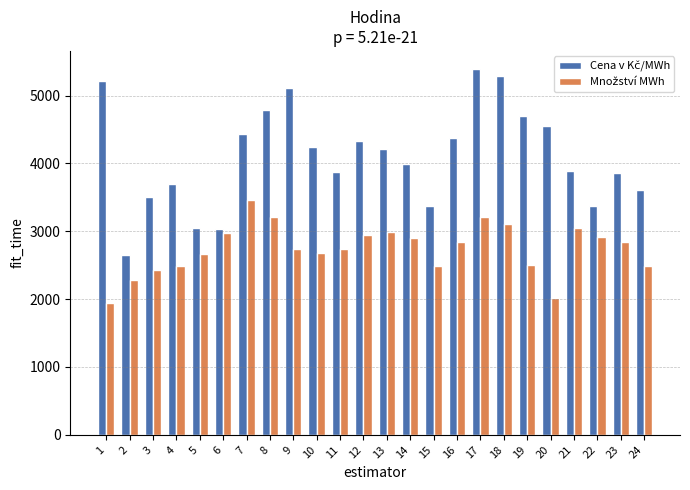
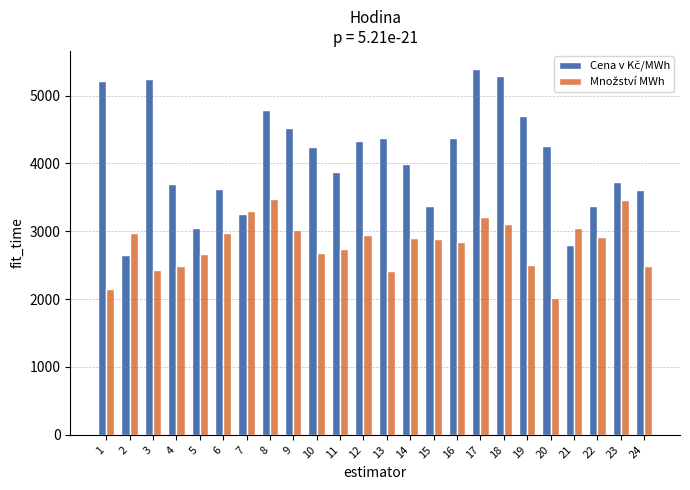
Množství MWh, 1: 1900 -> 2100
Množství MWh, 2: 2300 -> 3000
Cena v Kč/MWh, 3: 3500 -> 5200
Cena v Kč/MWh, 6: 3000 -> 3600
Cena v Kč/MWh, 7: 4400 -> 3300
Množství MWh, 7: 3500 -> 3300
Množství MWh, 8: 3200 -> 3500
Cena v Kč/MWh, 9: 5100 -> 4500
Množství MWh, 9: 2700 -> 3000
Cena v Kč/MWh, 13: 4200 -> 4400
Množství MWh, 13: 3000 -> 2400
Množství MWh, 15: 2500 -> 2900
Cena v Kč/MWh, 20: 4500 -> 4300
Cena v Kč/MWh, 21: 3900 -> 2800
Cena v Kč/MWh, 23: 3900 -> 3700
Množství MWh, 23: 2800 -> 3500
